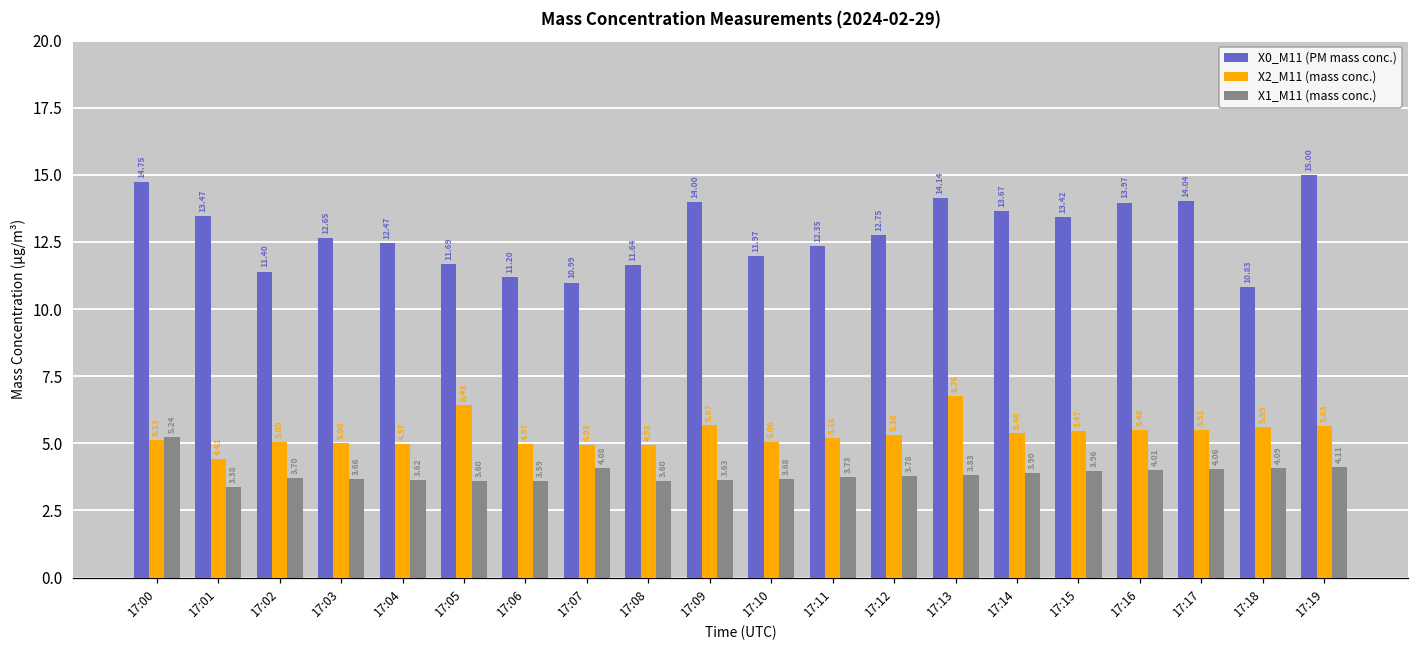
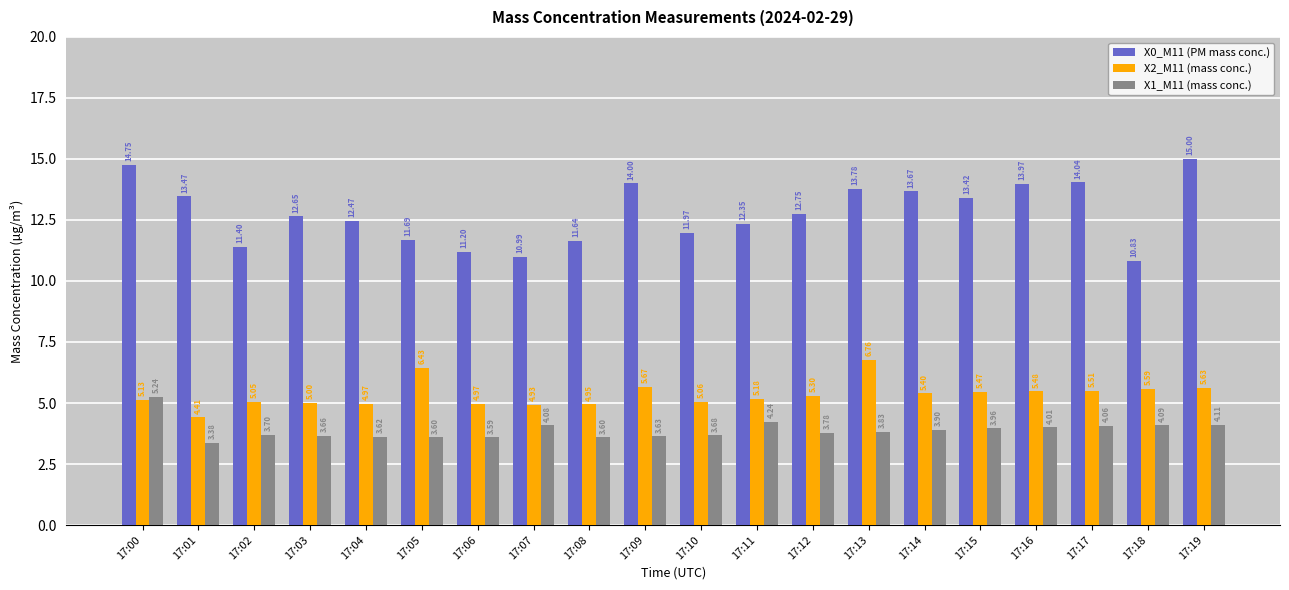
X1_M11 (mass conc.), 17:11: 3.73 -> 4.24
X0_M11 (PM mass conc.), 17:13: 14.14 -> 13.78
